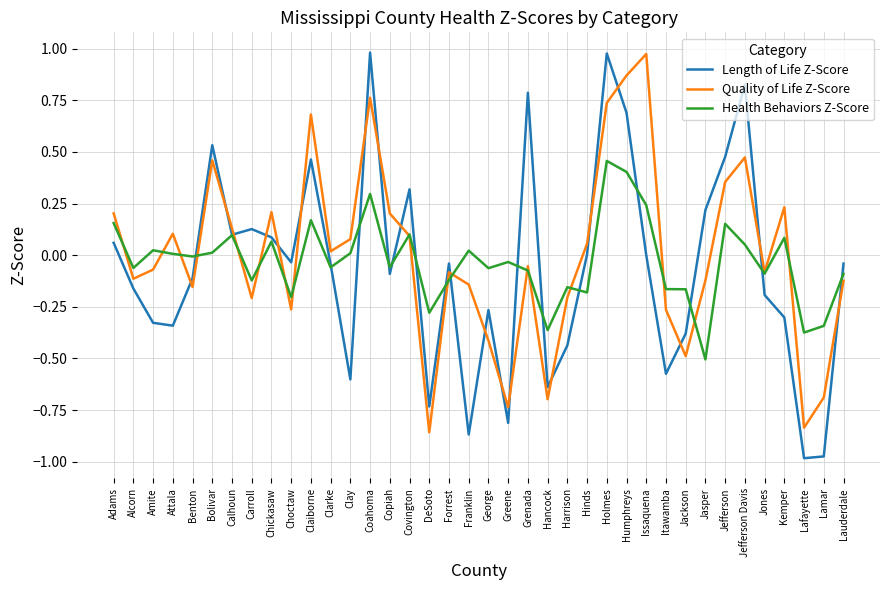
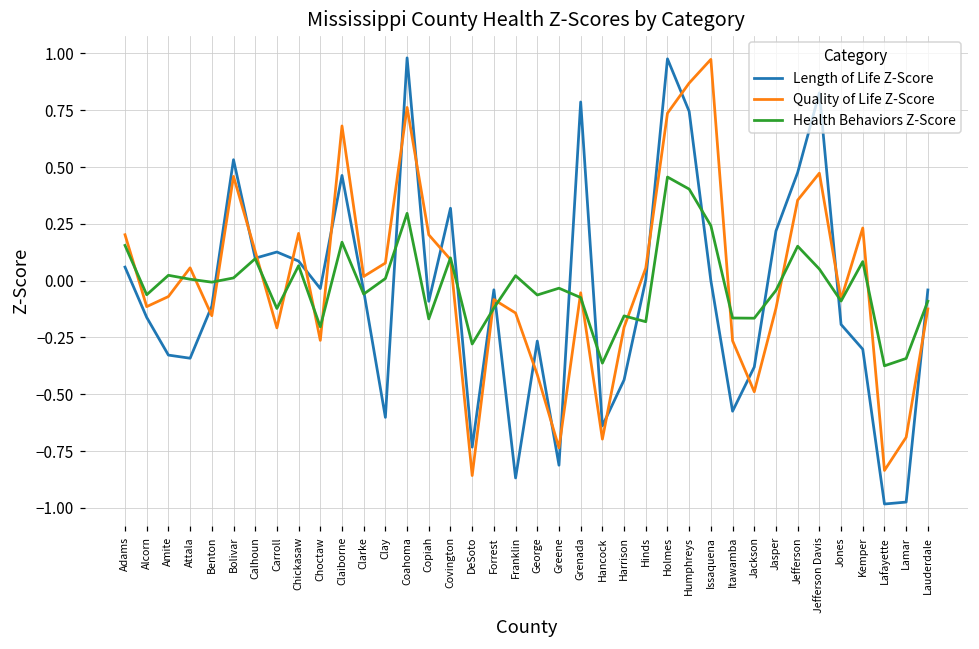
Quality of Life Z-Score, Attala: 0.10 -> 0.06
Health Behaviors Z-Score, Copiah: -0.06 -> -0.17
Length of Life Z-Score, Humphreys: 0.69 -> 0.74
Health Behaviors Z-Score, Jasper: -0.50 -> -0.04
